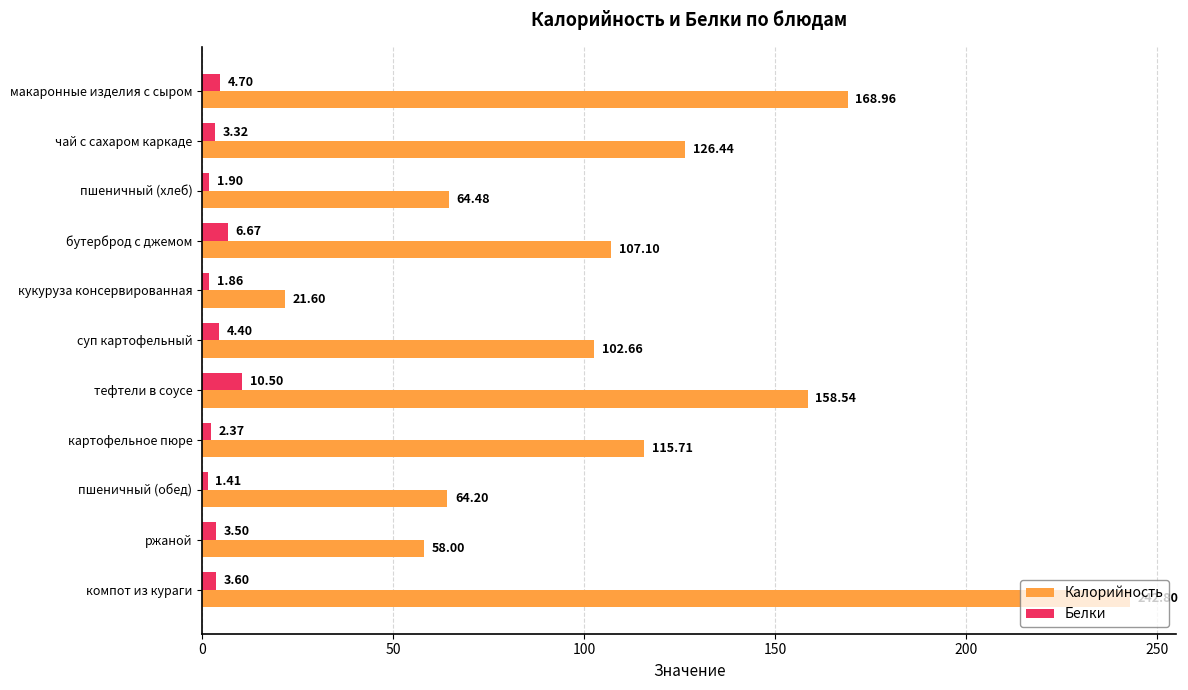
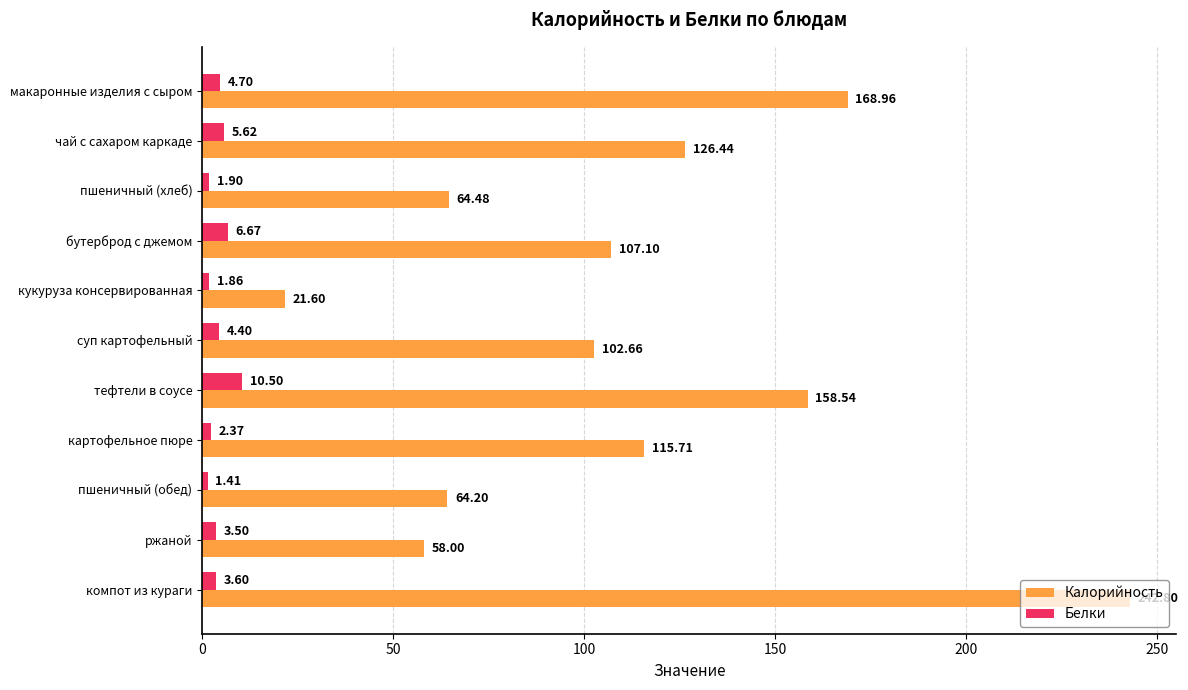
Белки, чай с сахаром каркаде: 3.32 -> 5.62
